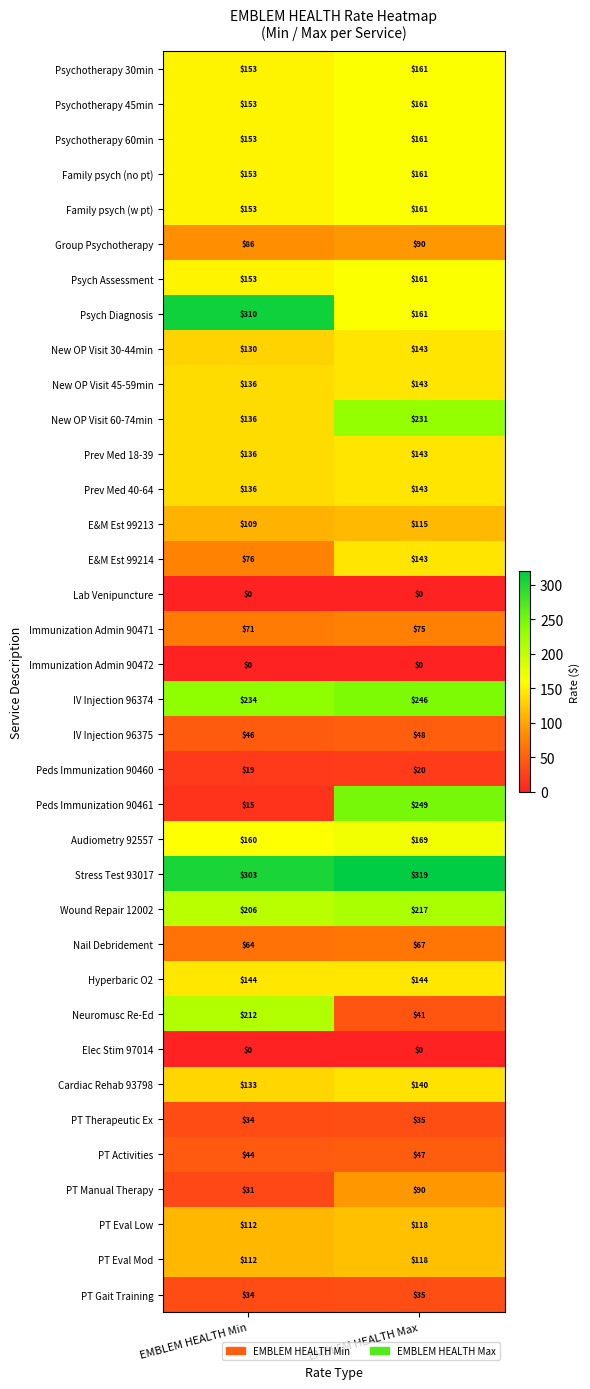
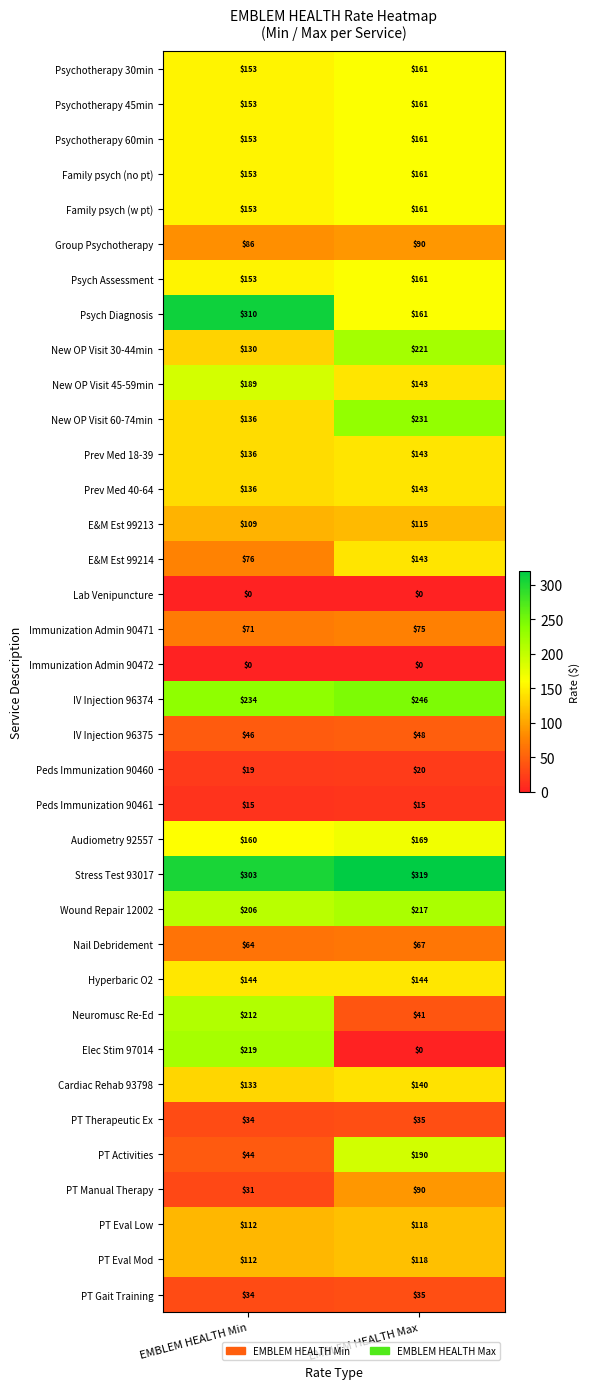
New OP Visit 30-44min, EMBLEM HEALTH Max: $143 -> $221
New OP Visit 45-59min, EMBLEM HEALTH Min: $136 -> $189
Peds Immunization 90461, EMBLEM HEALTH Max: $249 -> $15
Elec Stim 97014, EMBLEM HEALTH Min: $0 -> $219
PT Activities, EMBLEM HEALTH Max: $47 -> $190
